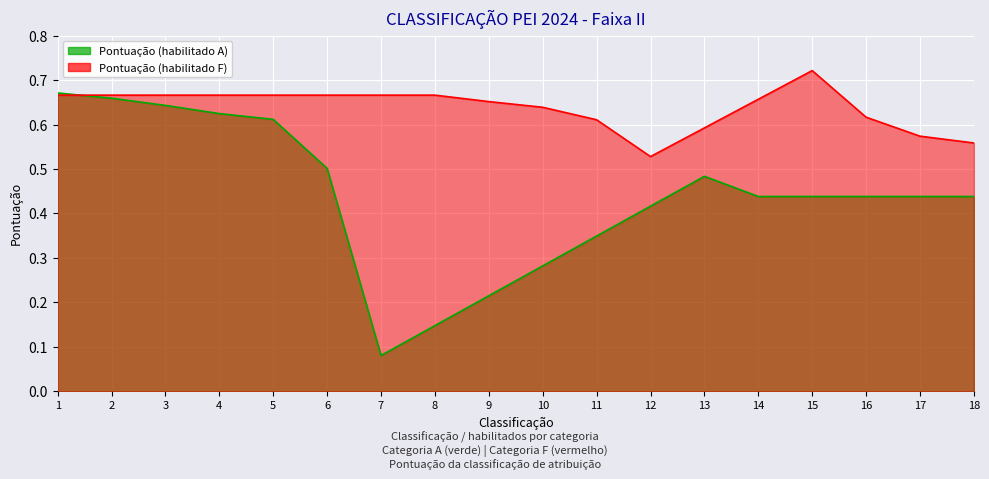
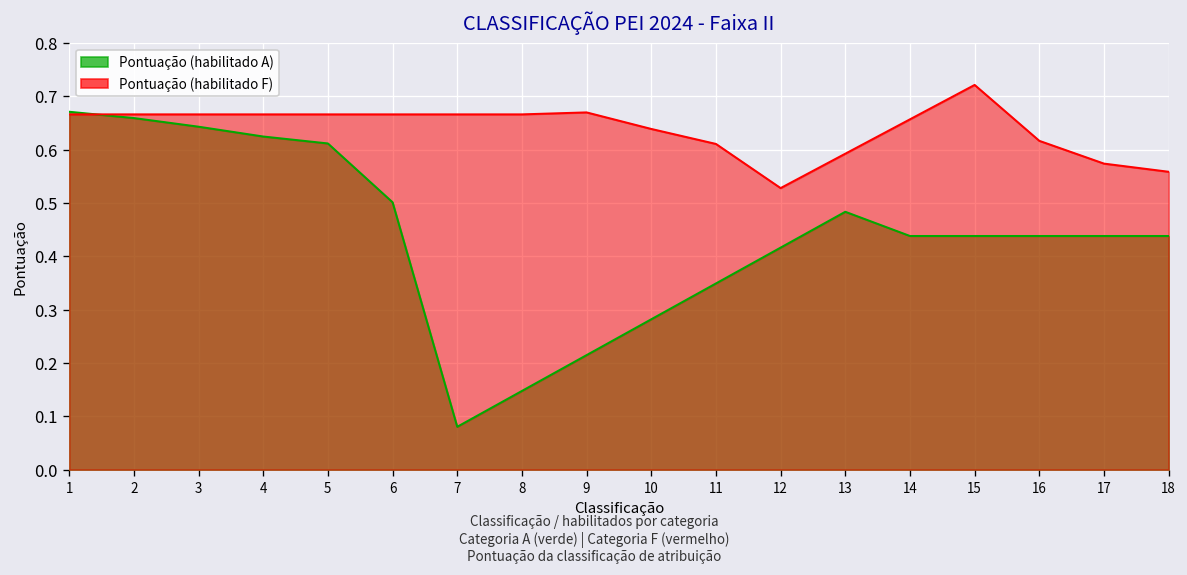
Pontuação (habilitado F), 9: 0.65 -> 0.67
